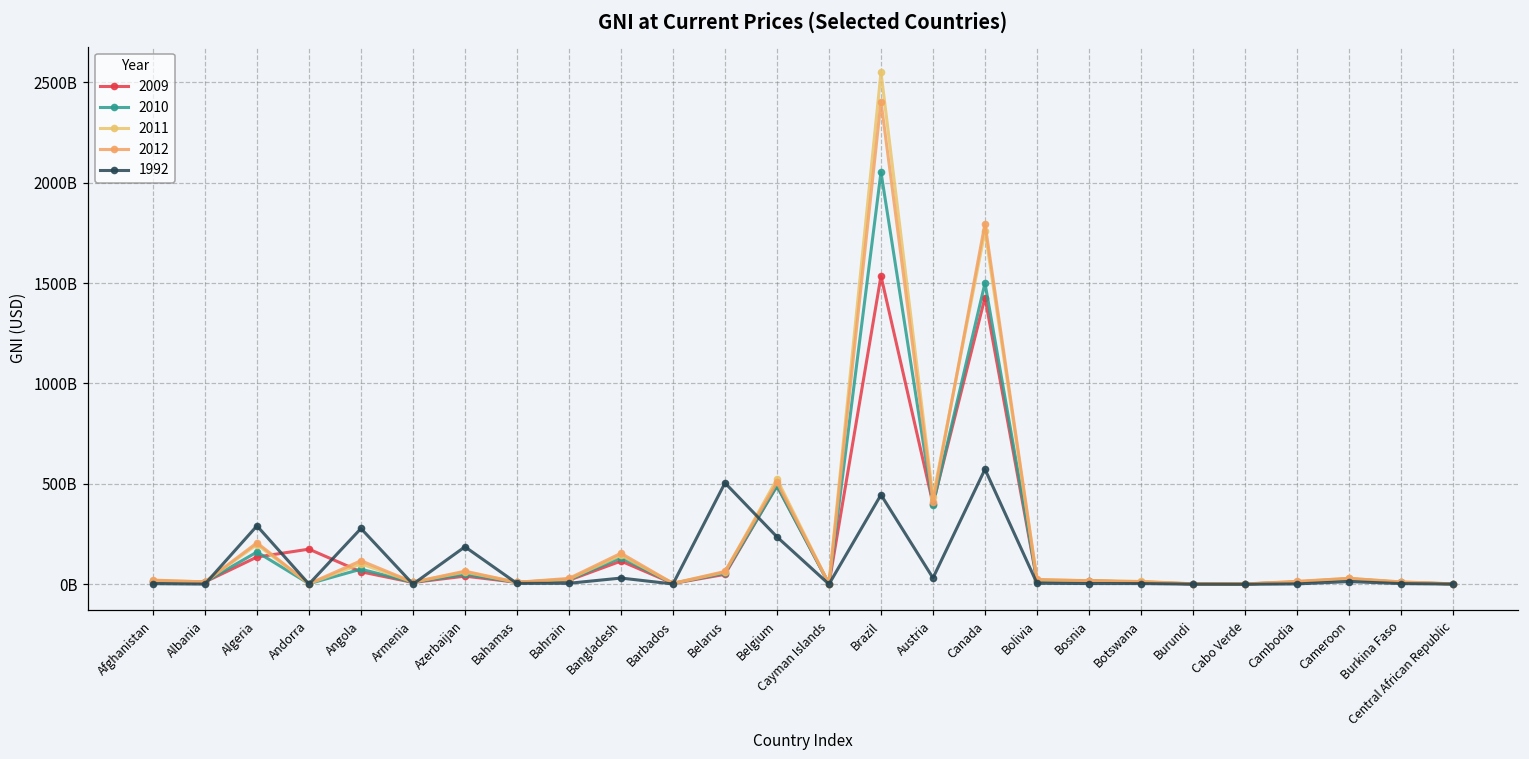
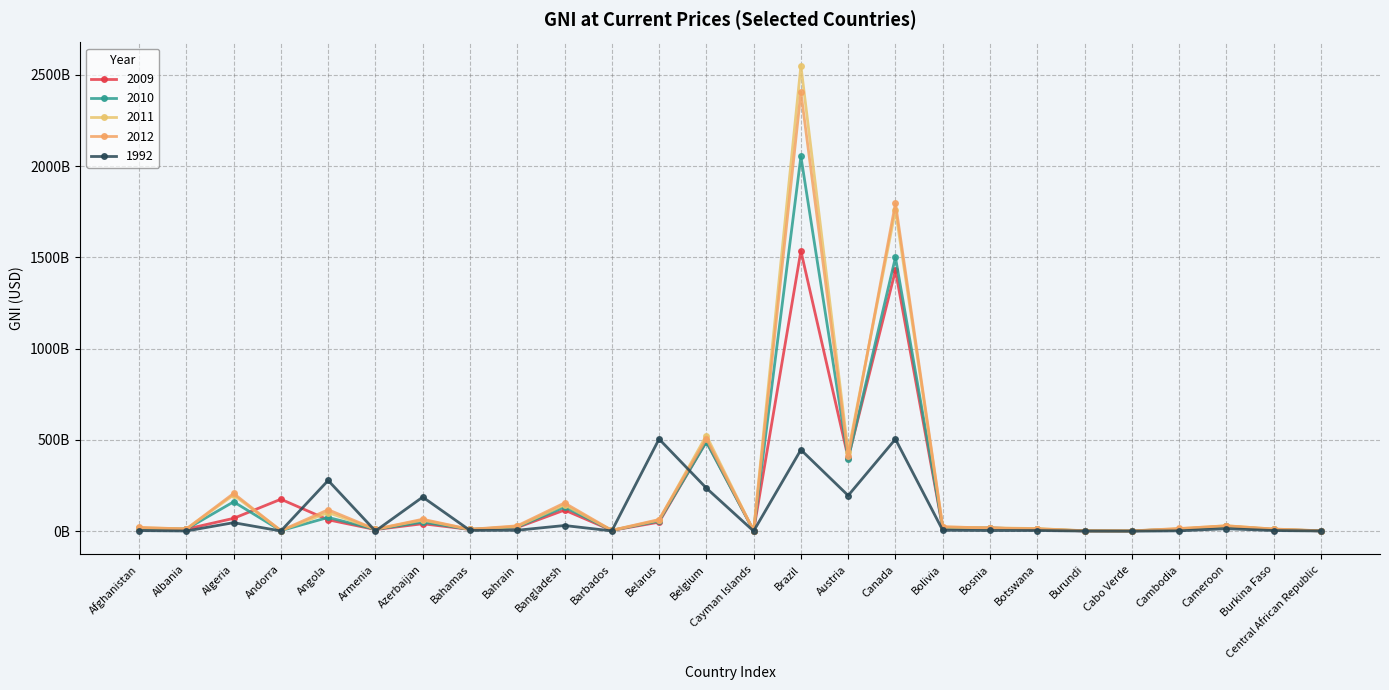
2009, Algeria: 140000000000 -> 70000000000
1992, Algeria: 290000000000 -> 50000000000
1992, Austria: 30000000000 -> 200000000000
1992, Canada: 570000000000 -> 500000000000
